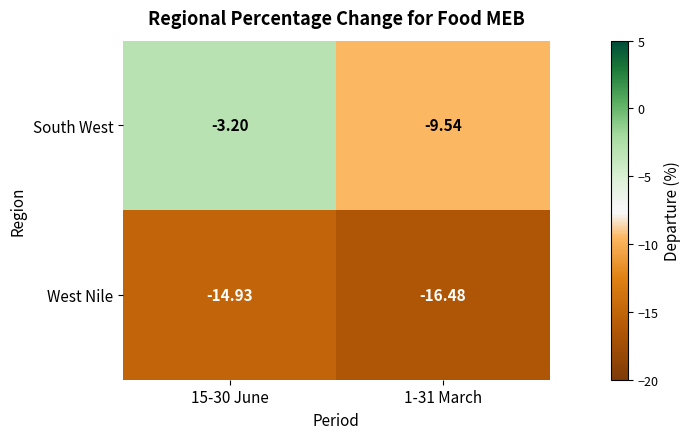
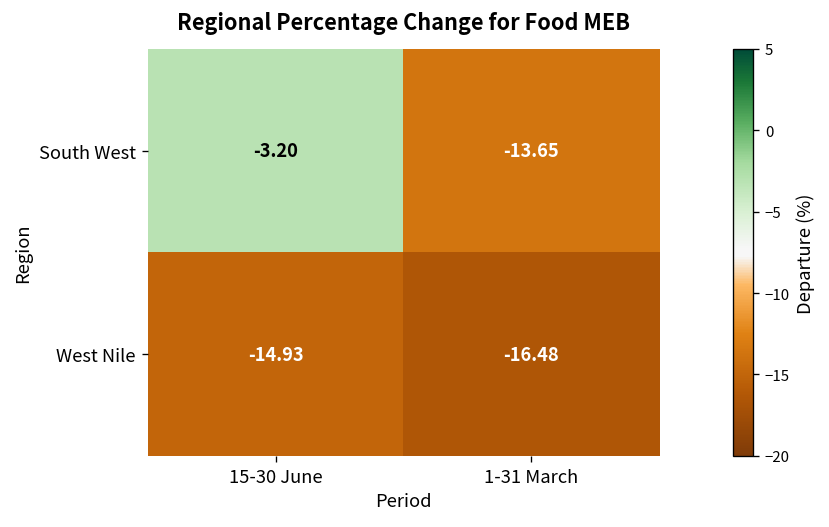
South West, 1-31 March: -9.54 -> -13.65
